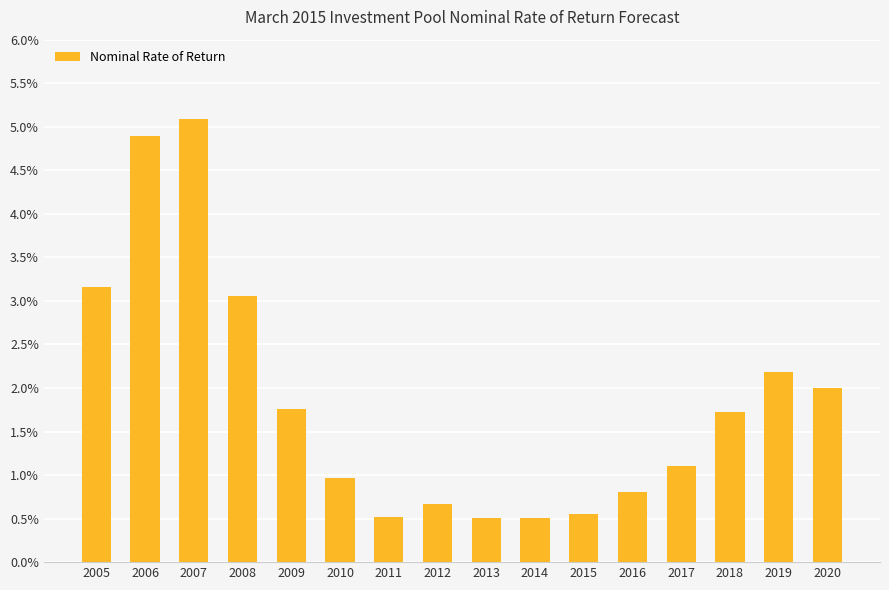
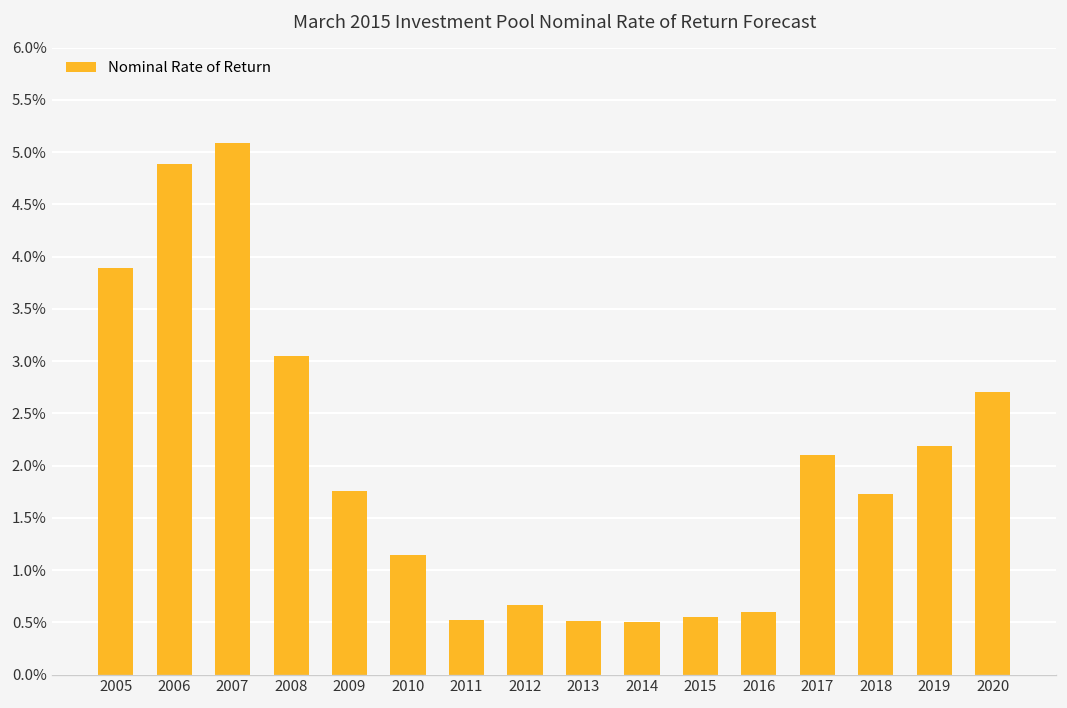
2005: 3.2% -> 3.9%
2010: 1.0% -> 1.1%
2016: 0.8% -> 0.6%
2017: 1.1% -> 2.1%
2020: 2.0% -> 2.7%
